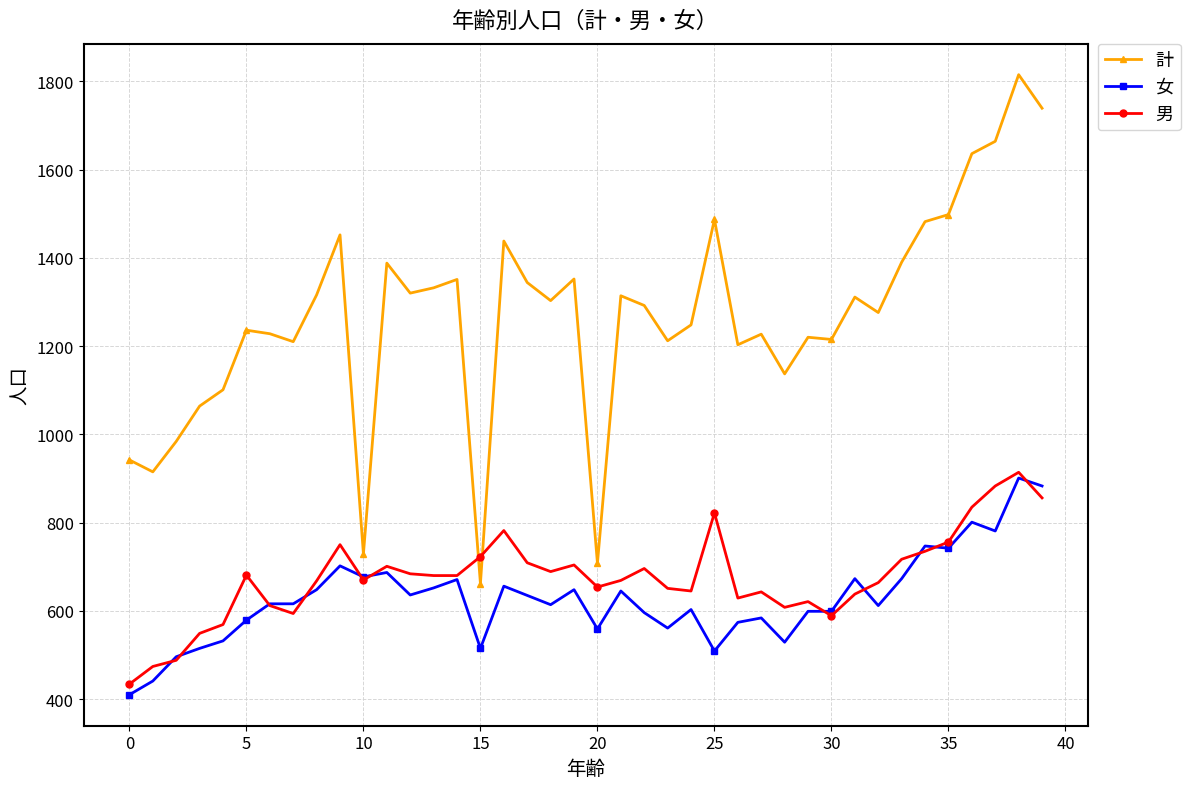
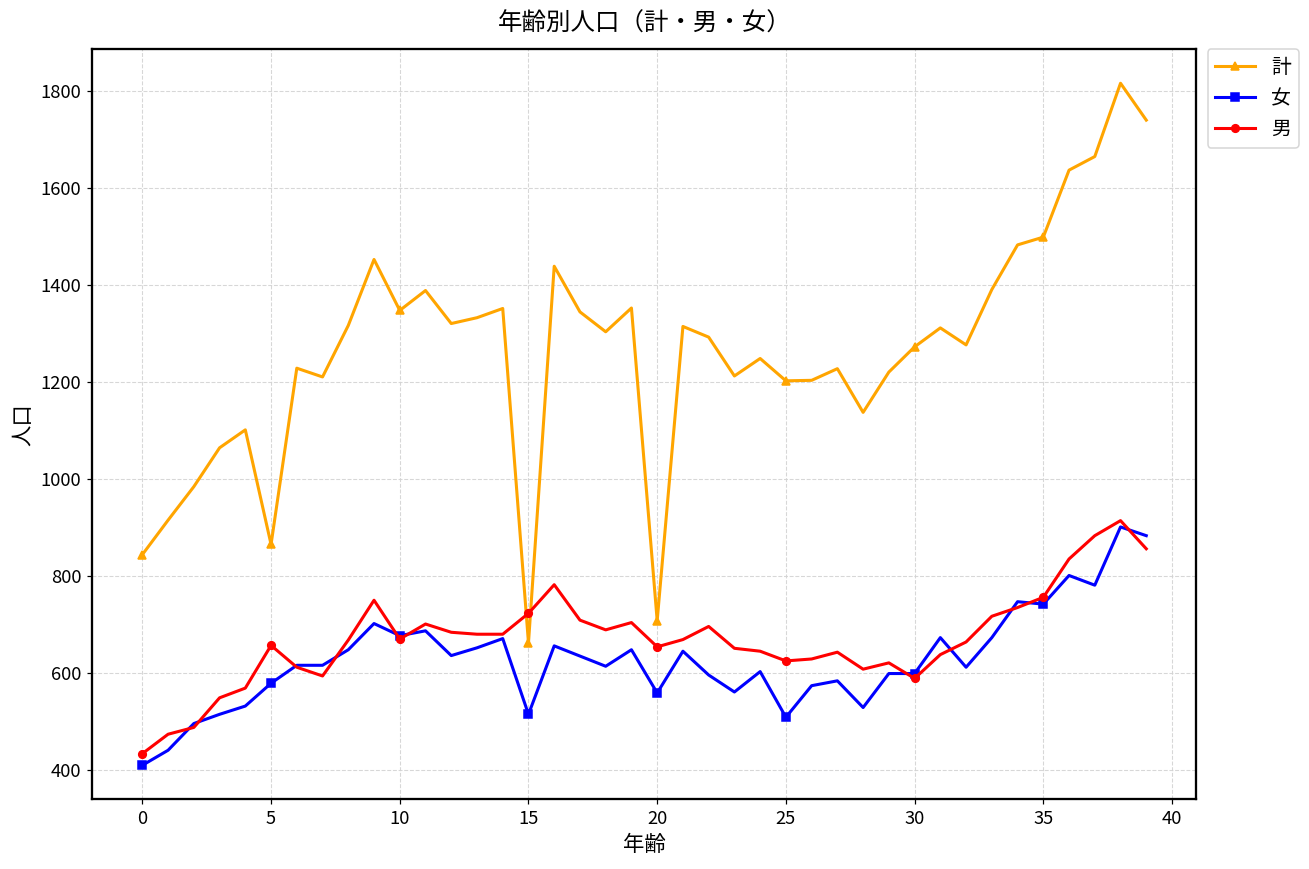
計, 0: 940 -> 840
計, 5: 1240 -> 870
男, 5: 680 -> 660
計, 10: 730 -> 1350
計, 25: 1490 -> 1200
男, 25: 820 -> 630
計, 30: 1220 -> 1270
